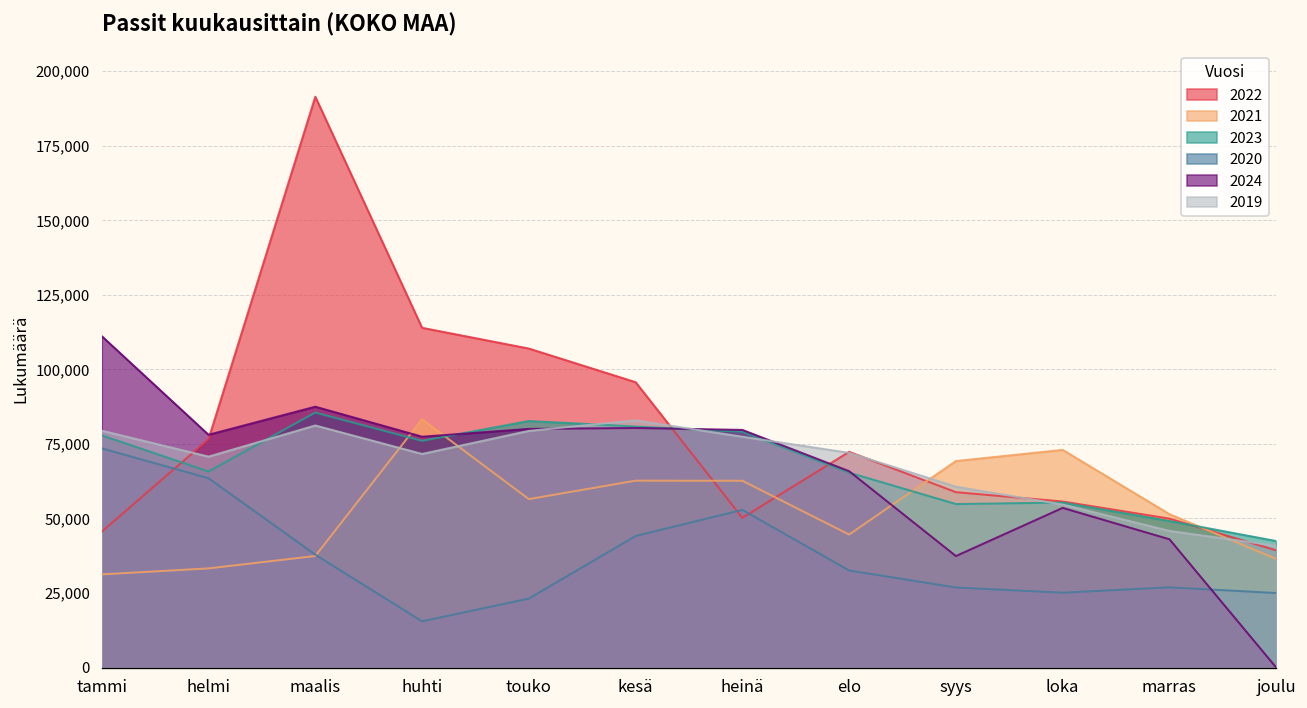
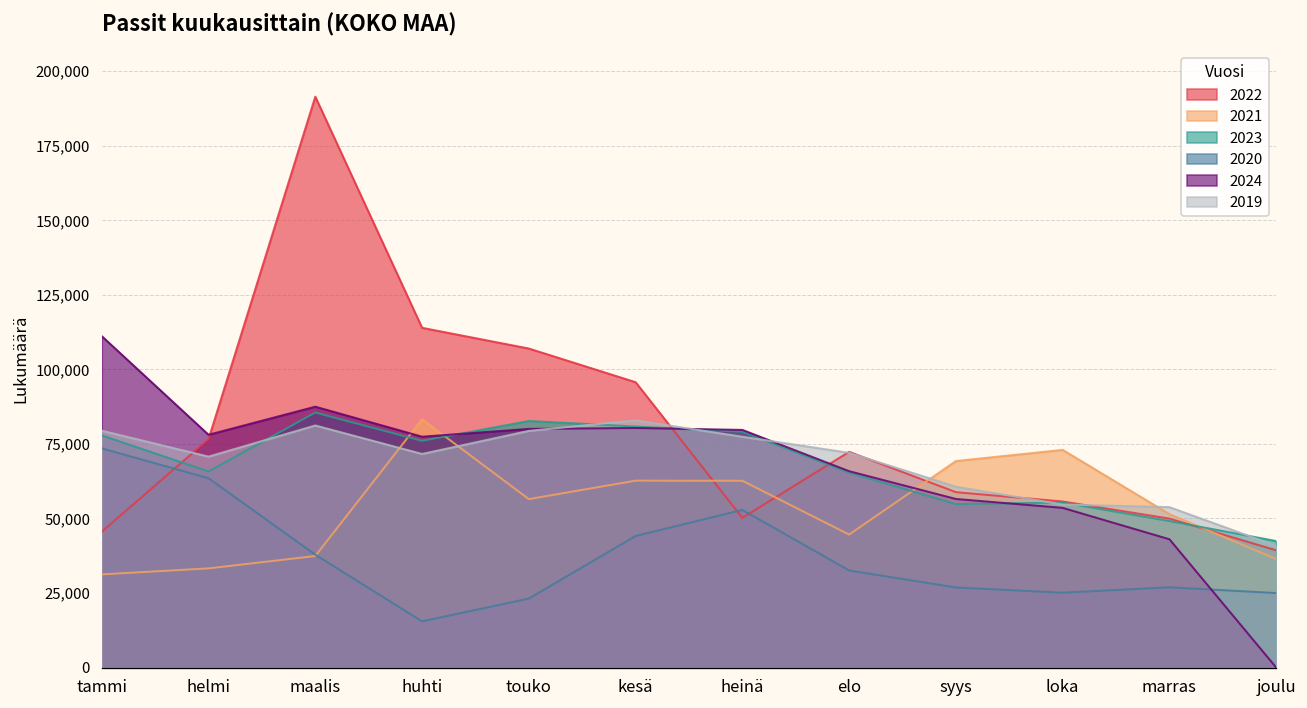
2024, syys: 37,000 -> 57,000
2019, marras: 46,000 -> 54,000
